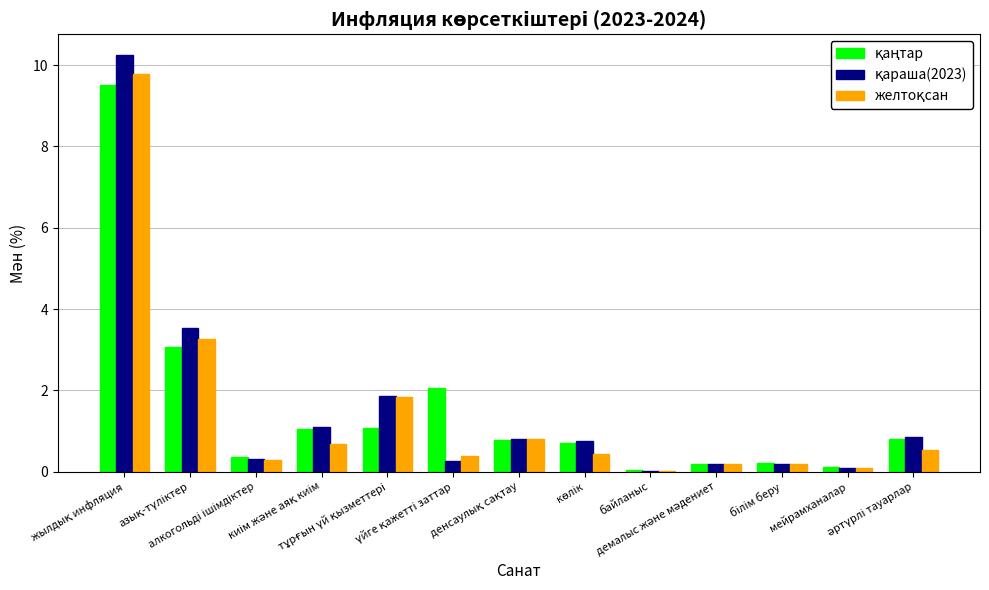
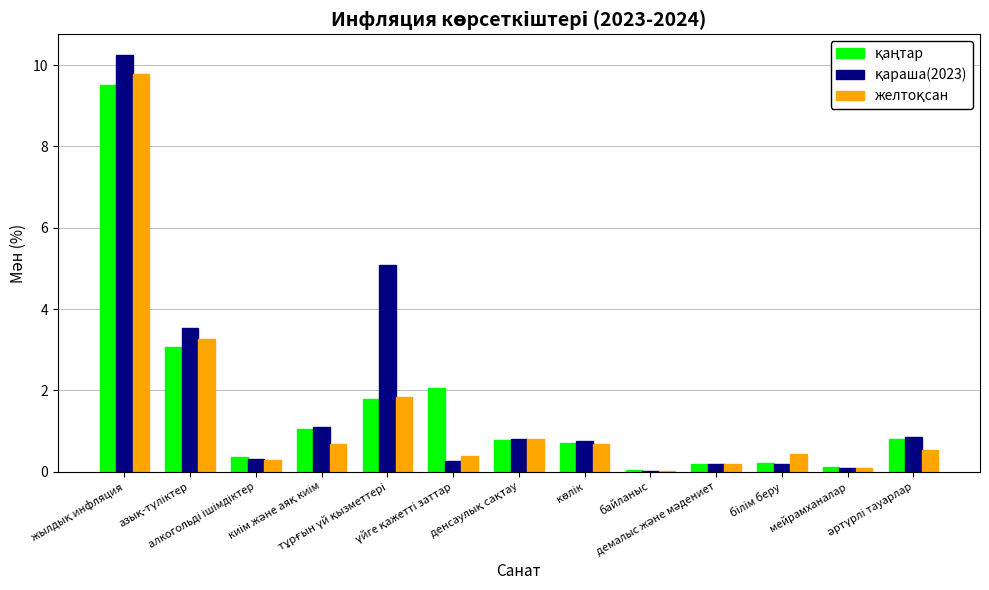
қаңтар, тұрғын үй қызметтері: 1.1 -> 1.8
қараша(2023), тұрғын үй қызметтері: 1.9 -> 5.1
желтоқсан, көлік: 0.4 -> 0.7
желтоқсан, білім беру: 0.2 -> 0.4
